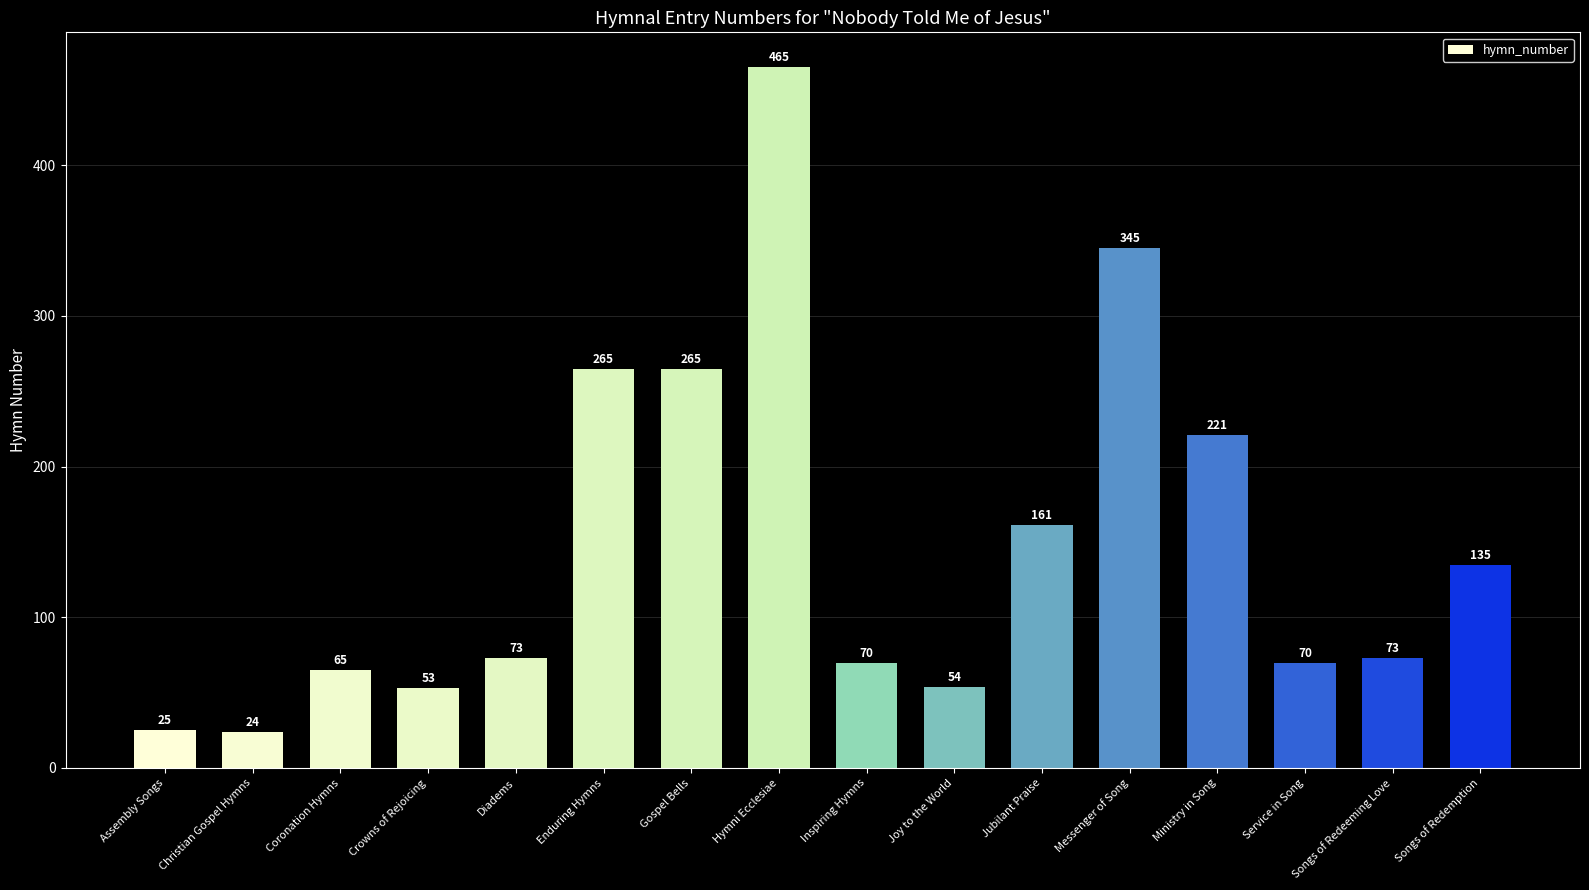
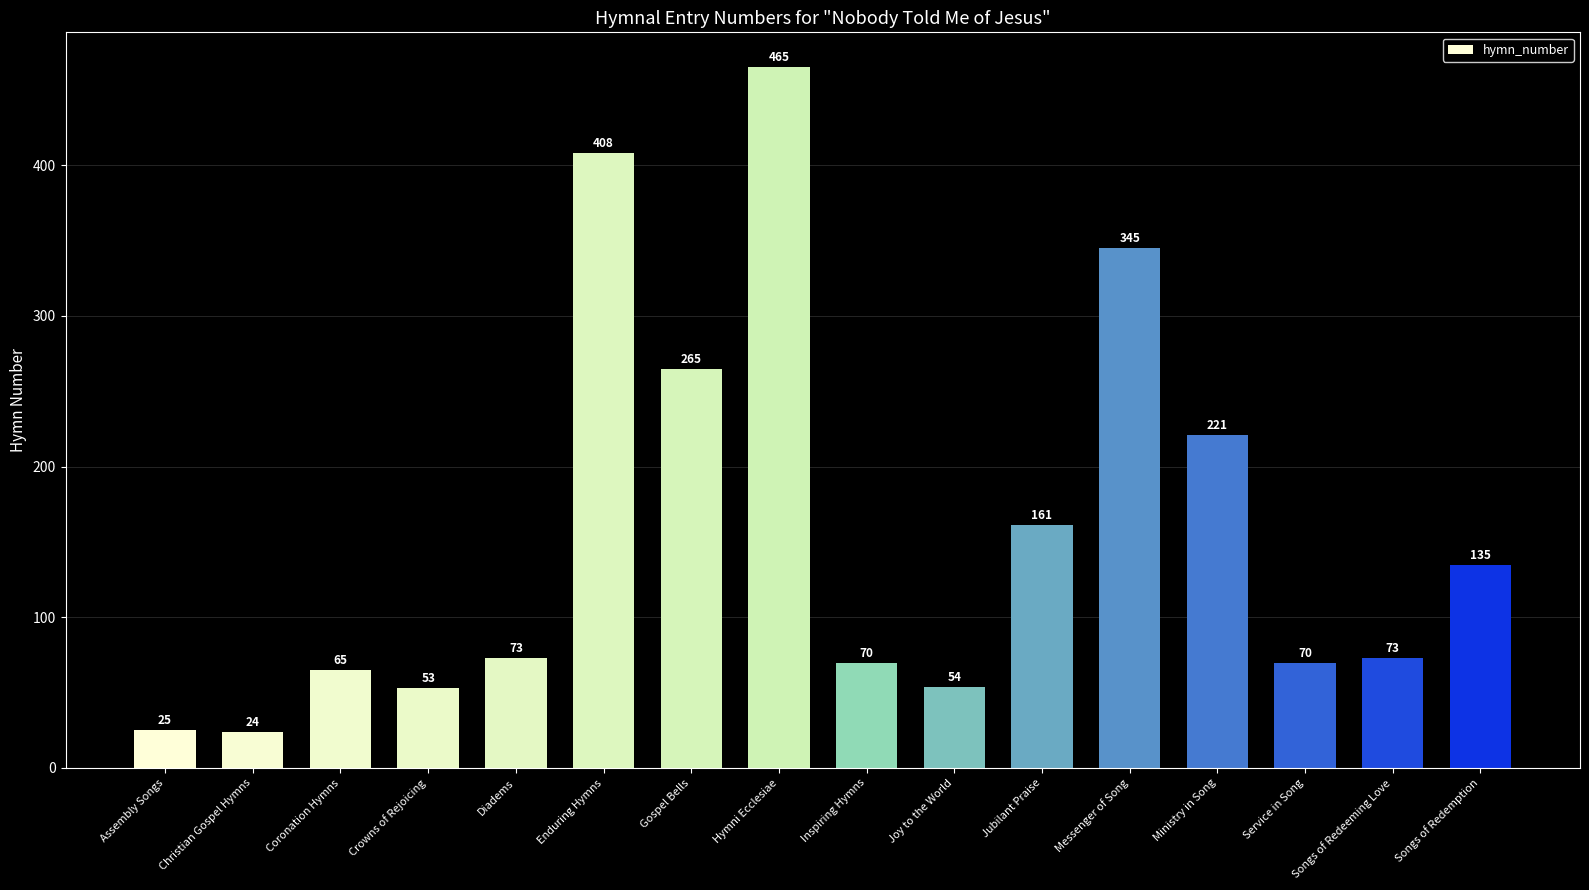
Enduring Hymns: 265 -> 408
